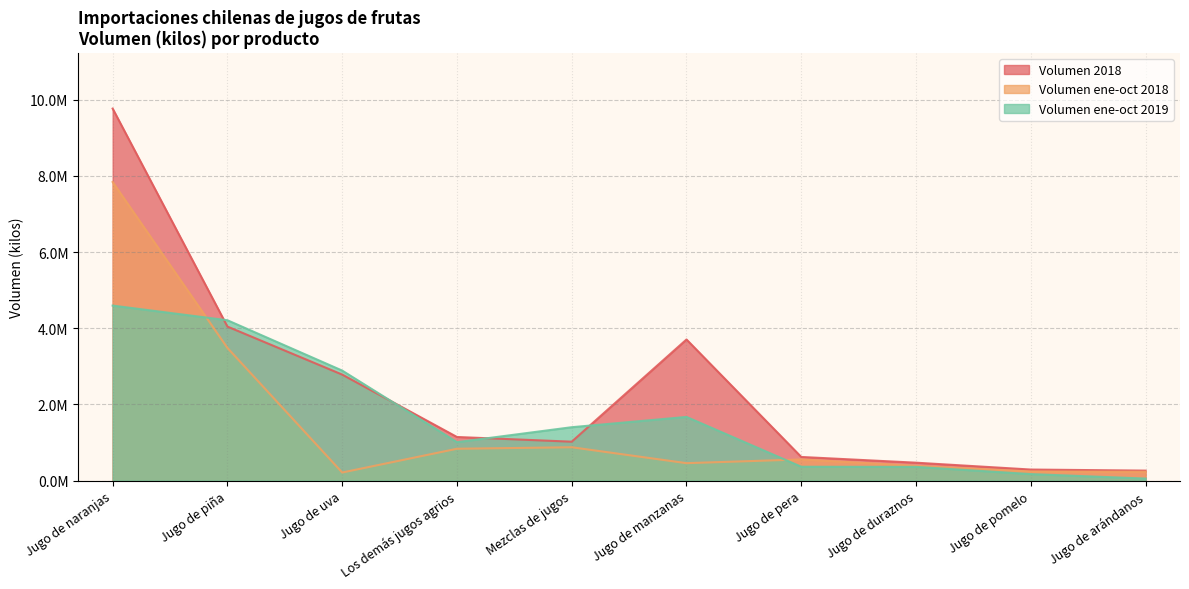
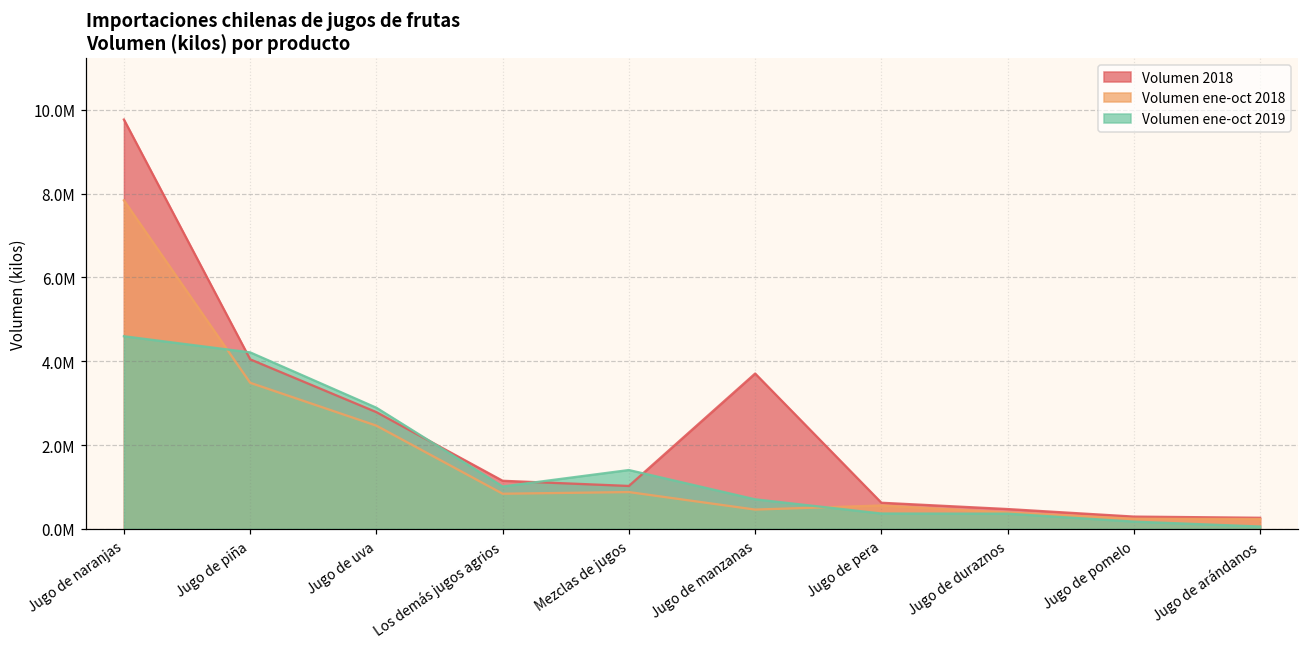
Volumen ene-oct 2018, Jugo de uva: 200000 -> 2500000
Volumen ene-oct 2019, Jugo de manzanas: 1700000 -> 700000
